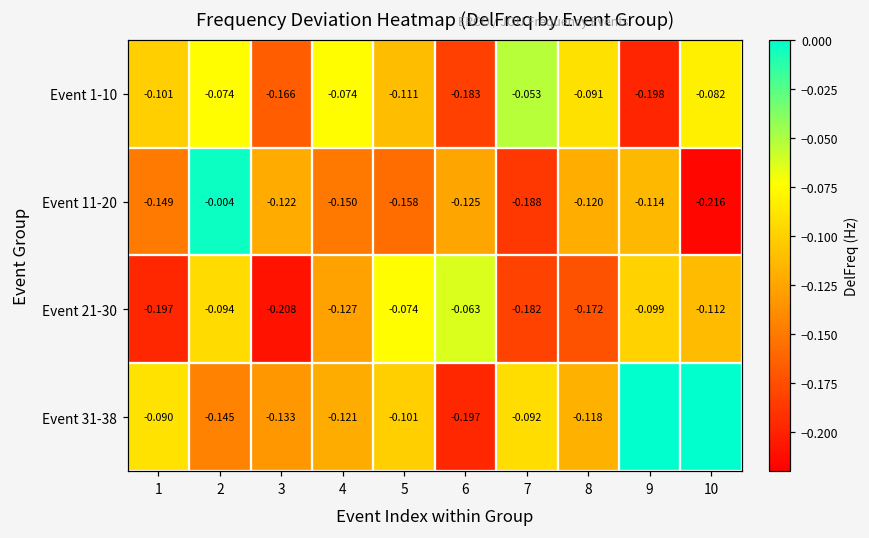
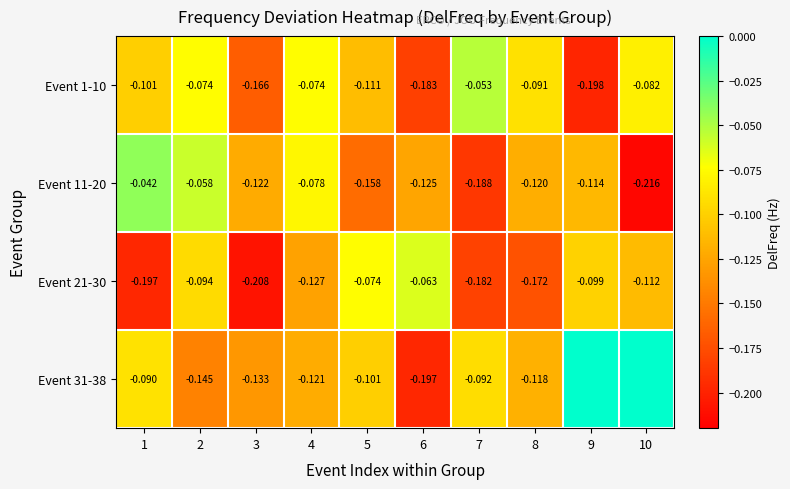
Event 11-20, 1: -0.149 -> -0.042
Event 11-20, 2: -0.004 -> -0.058
Event 11-20, 4: -0.150 -> -0.078
